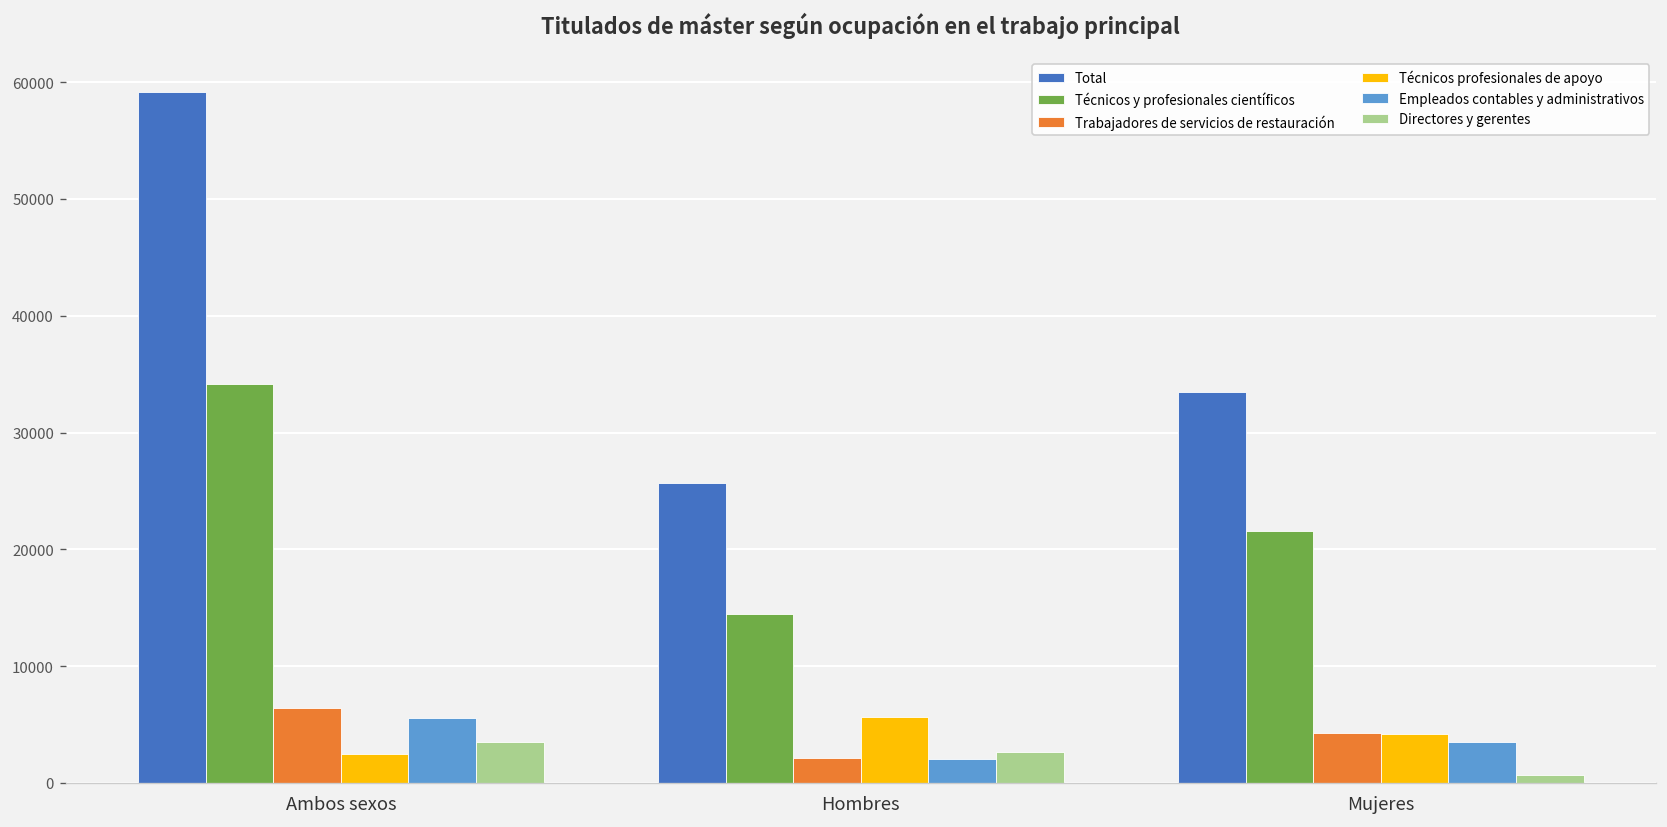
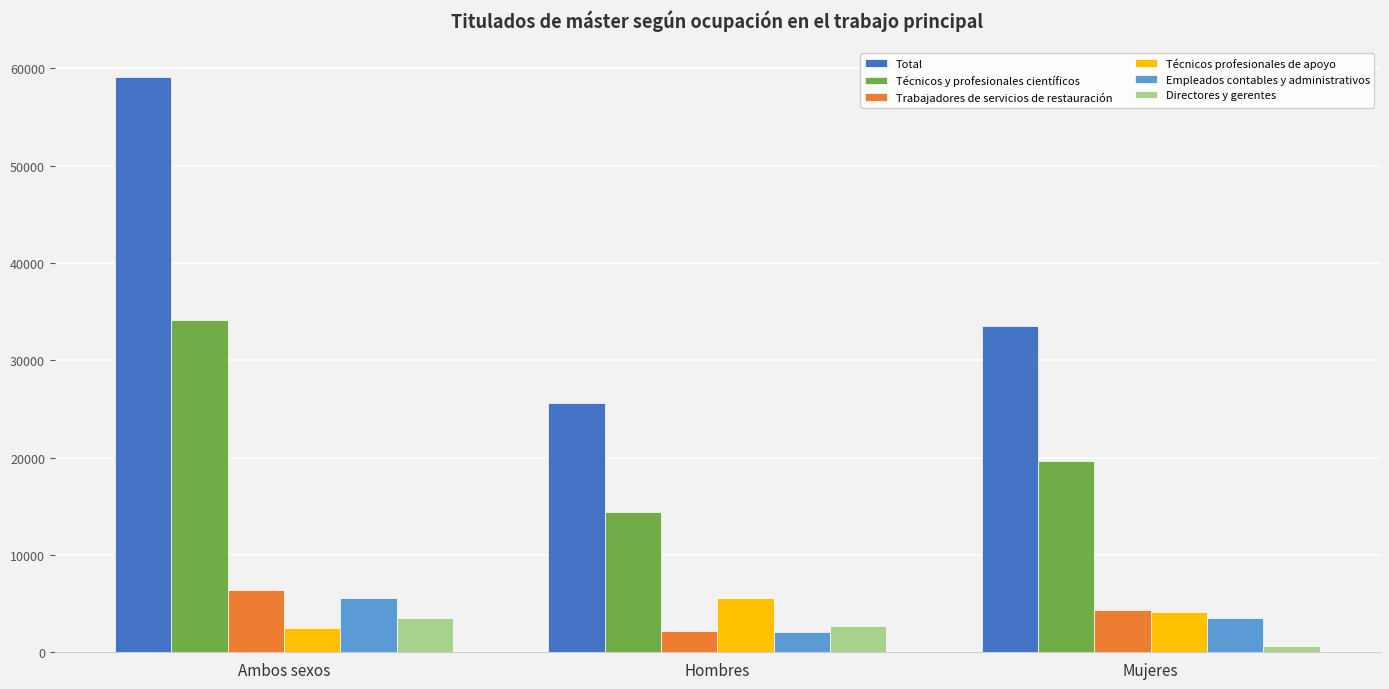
Técnicos y profesionales científicos, Mujeres: 22000 -> 20000
